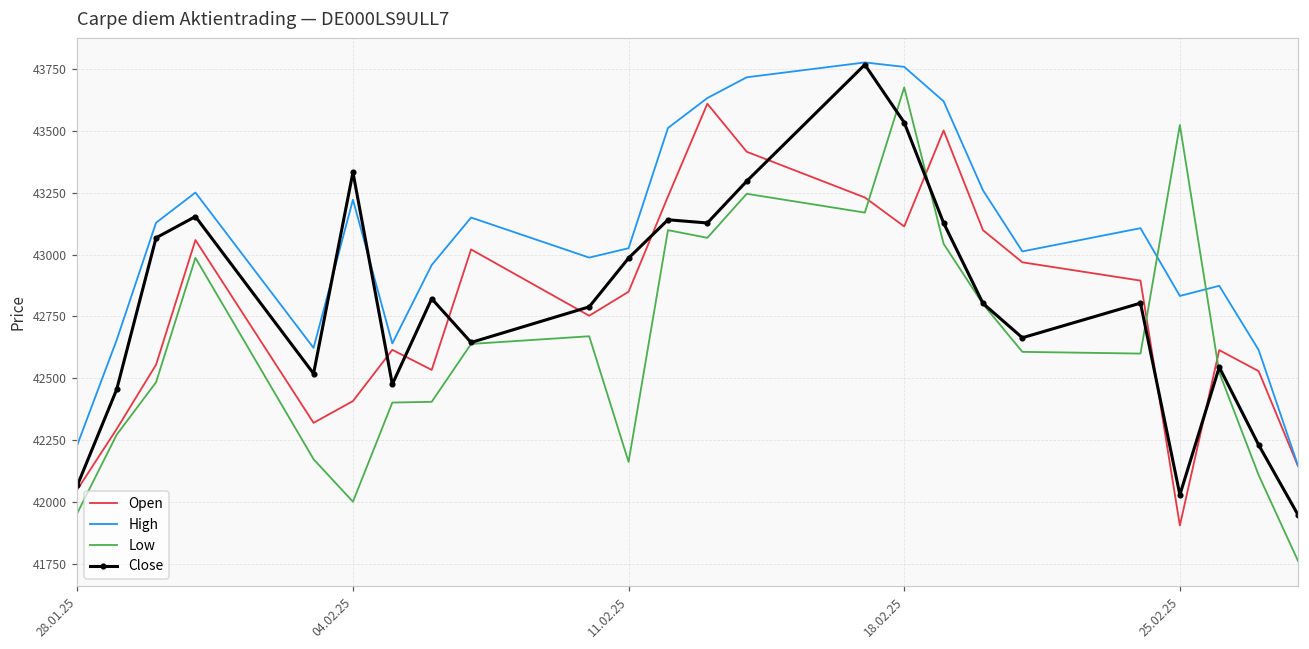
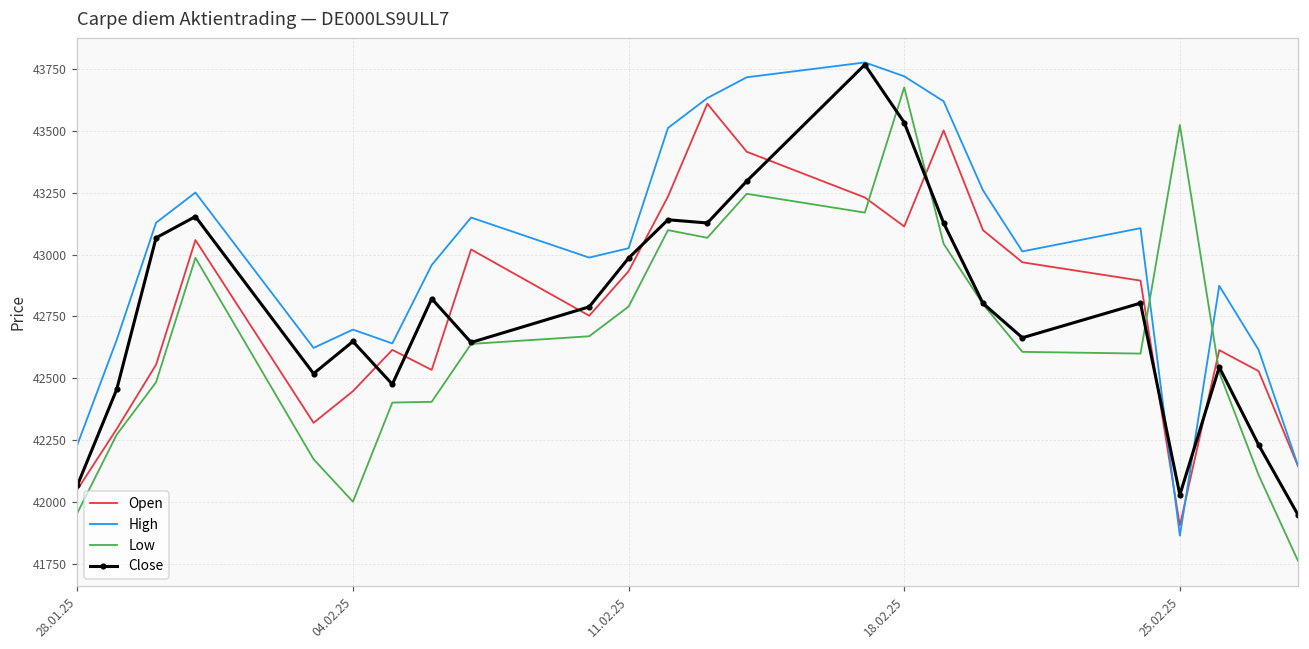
Open, 04.02.25: 42410 -> 42450
High, 04.02.25: 43220 -> 42700
Close, 04.02.25: 43330 -> 42650
Open, 11.02.25: 42850 -> 42930
Low, 11.02.25: 42160 -> 42790
High, 18.02.25: 43760 -> 43720
High, 25.02.25: 42830 -> 41860
